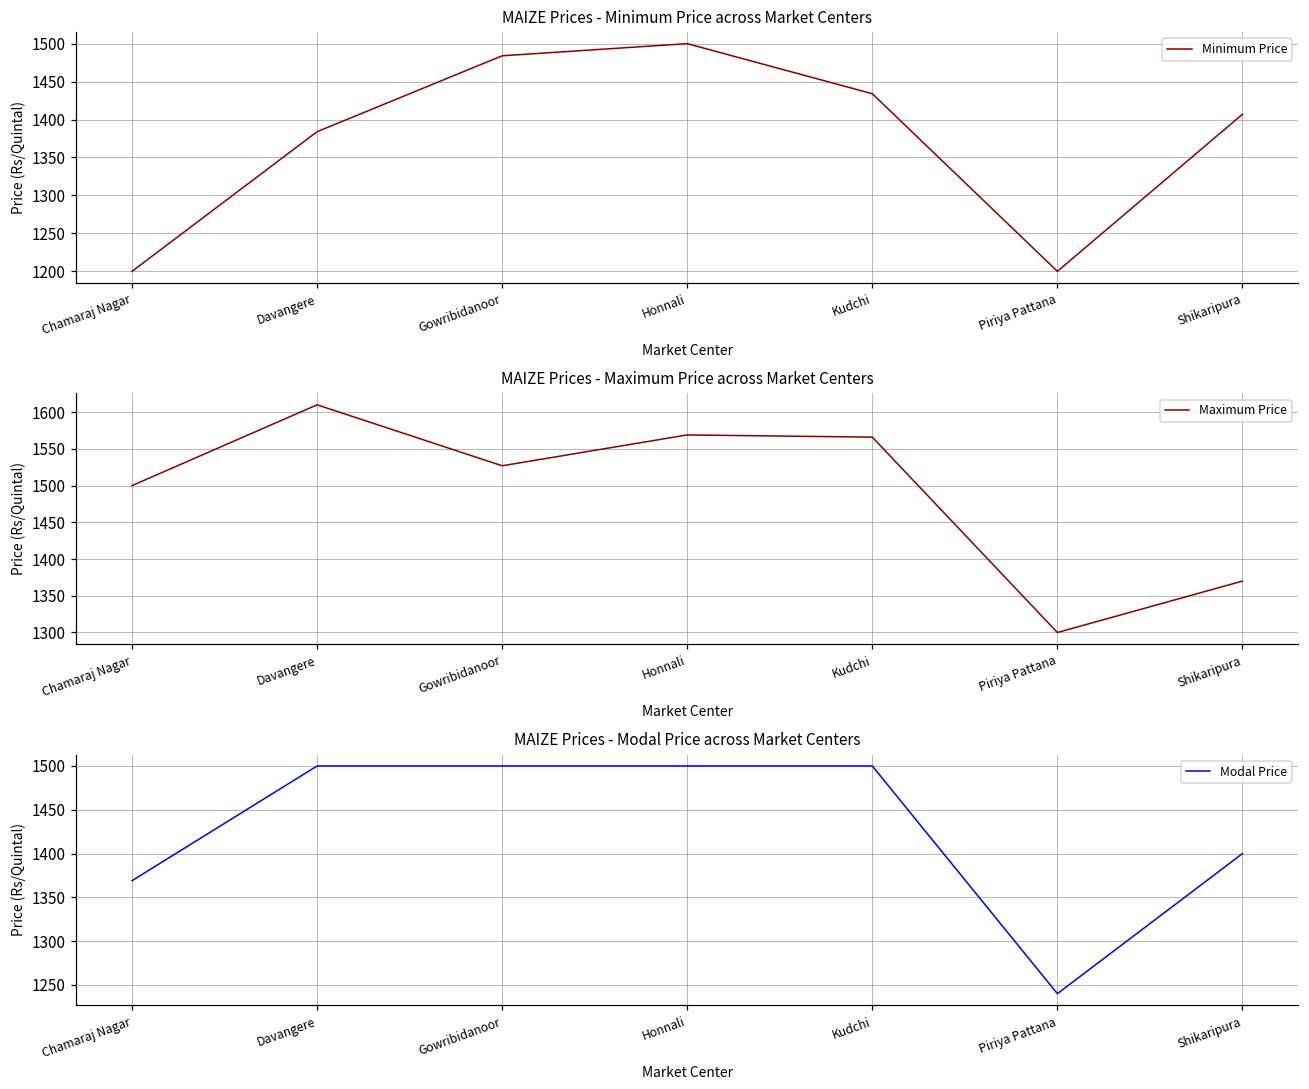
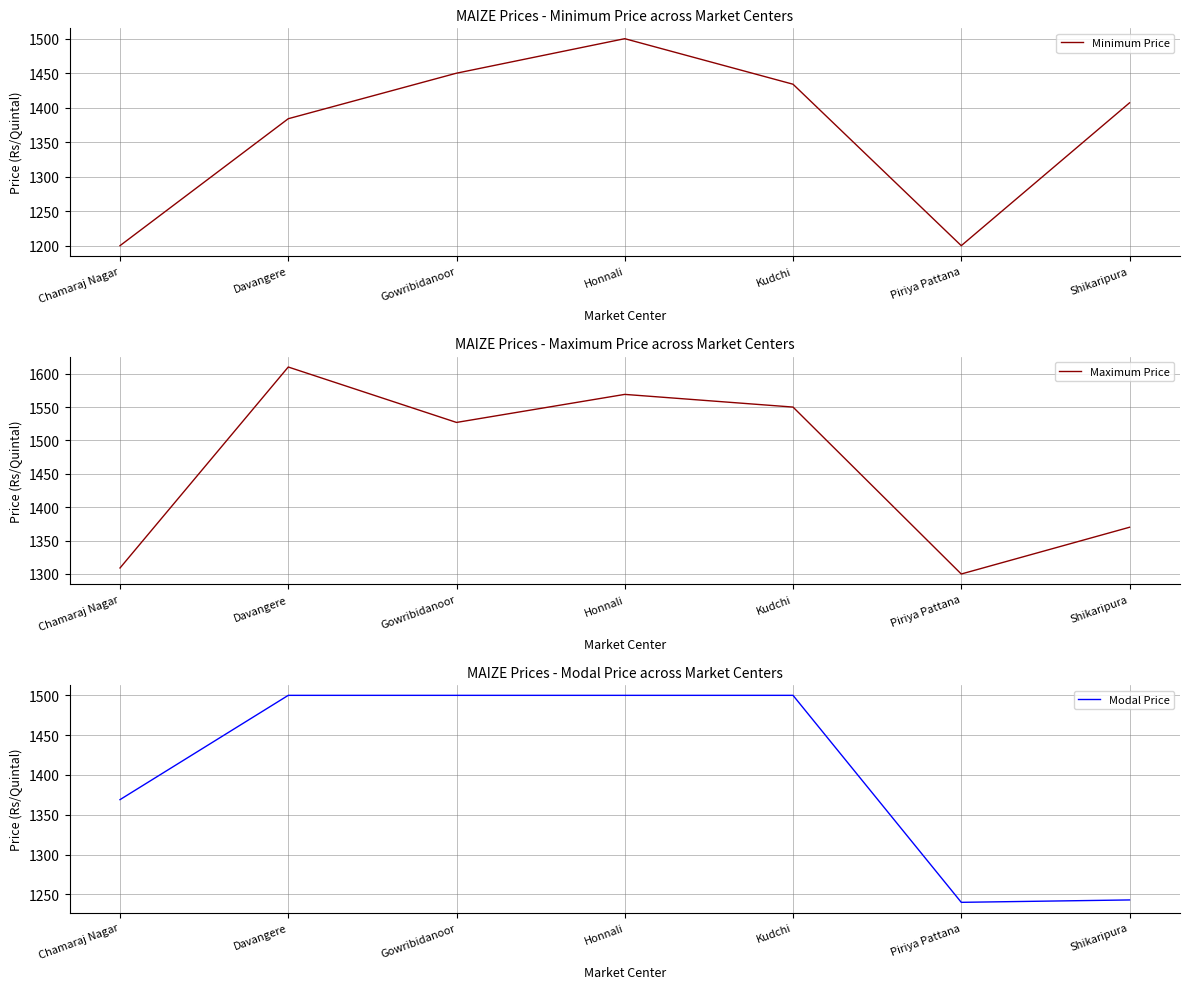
MAIZE Prices - Minimum Price across Market Centers, Gowribidanoor: 1480 -> 1450
MAIZE Prices - Maximum Price across Market Centers, Chamaraj Nagar: 1500 -> 1310
MAIZE Prices - Maximum Price across Market Centers, Kudchi: 1570 -> 1550
MAIZE Prices - Modal Price across Market Centers, Shikaripura: 1400 -> 1240
